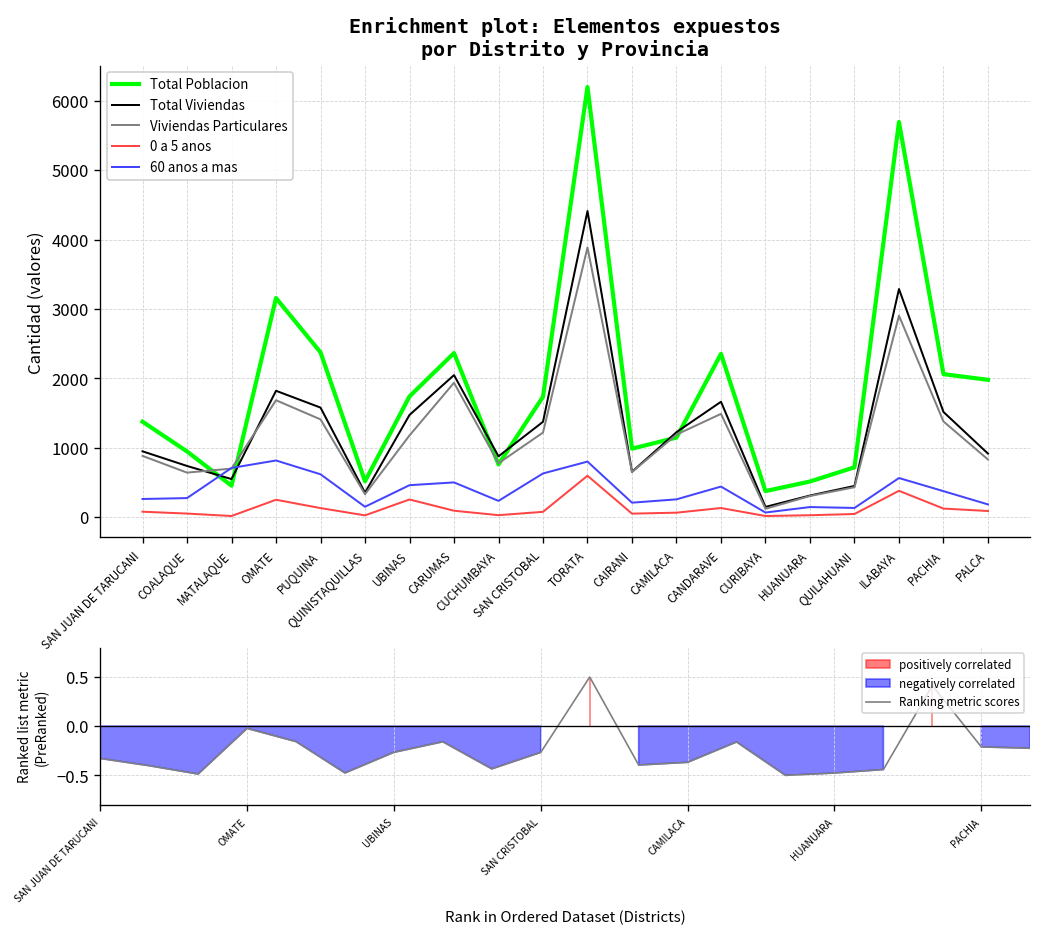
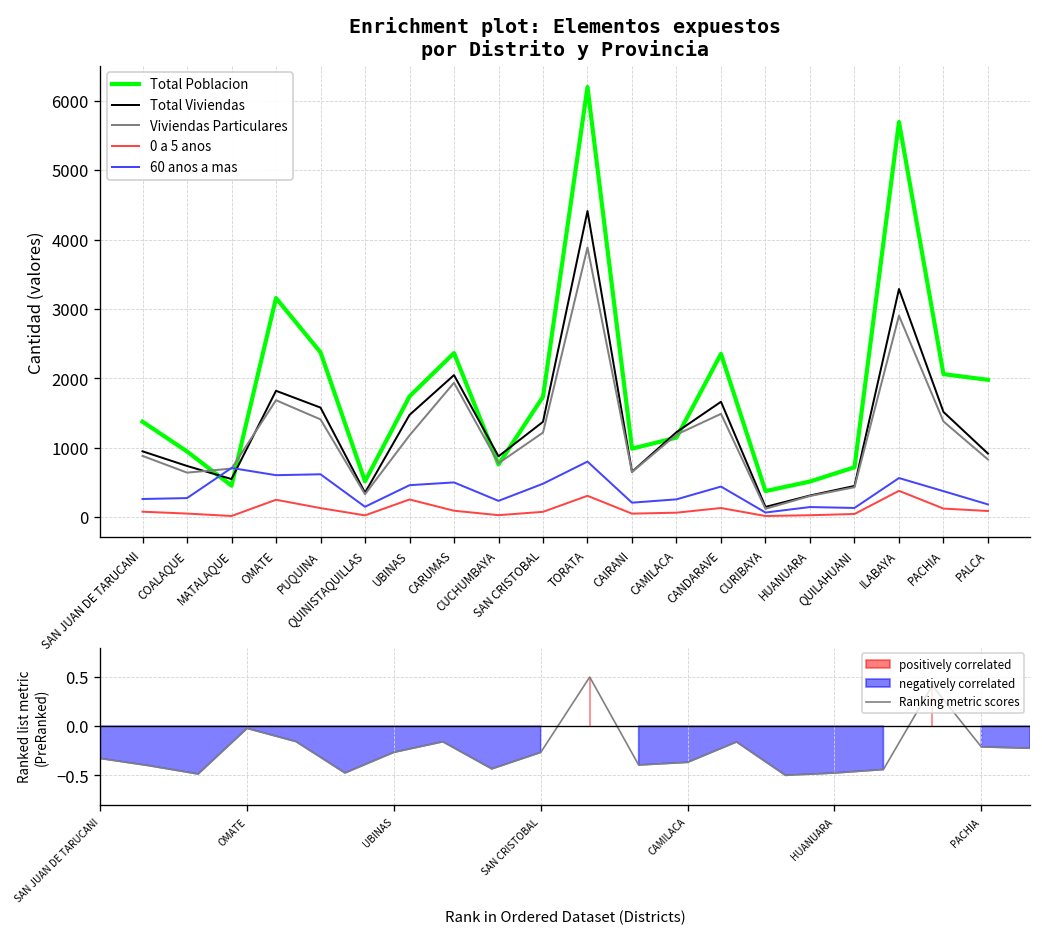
Enrichment plot: Elementos expuestos por Distrito y Provincia, 60 anos a mas, OMATE: 800 -> 600
Enrichment plot: Elementos expuestos por Distrito y Provincia, 60 anos a mas, SAN CRISTOBAL: 600 -> 500
Enrichment plot: Elementos expuestos por Distrito y Provincia, 0 a 5 anos, TORATA: 600 -> 300
